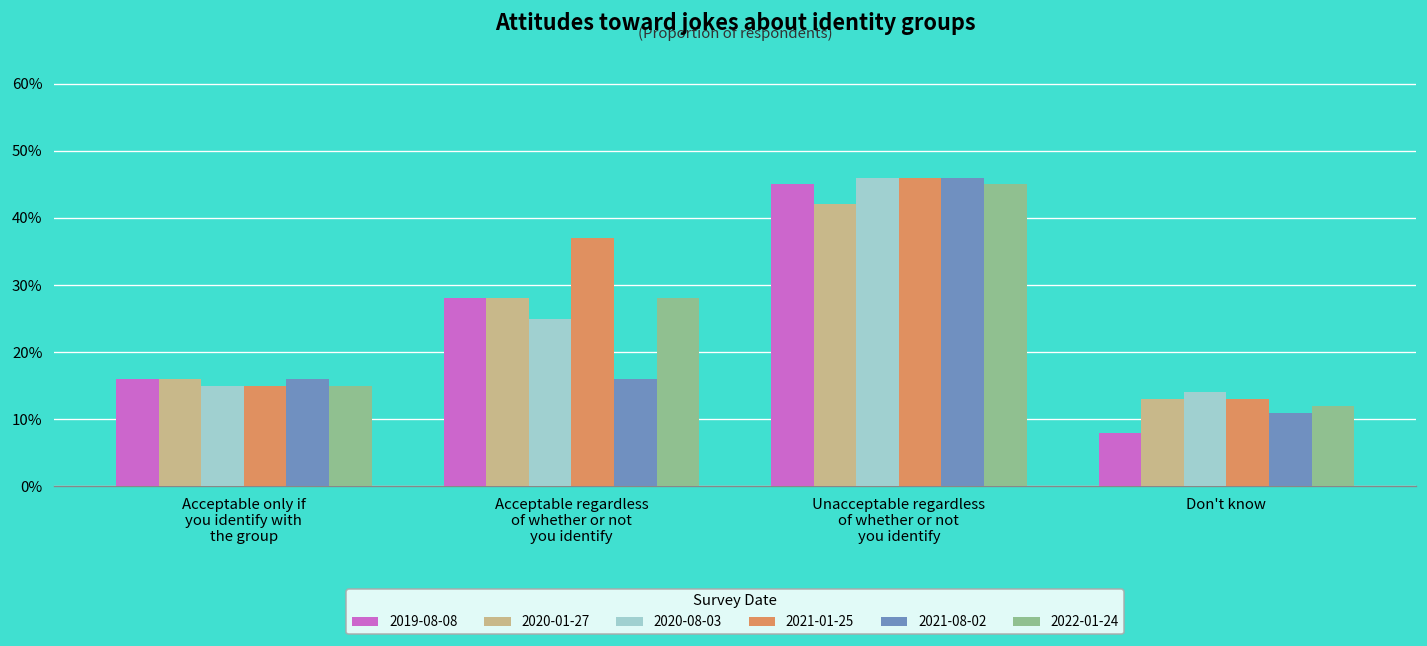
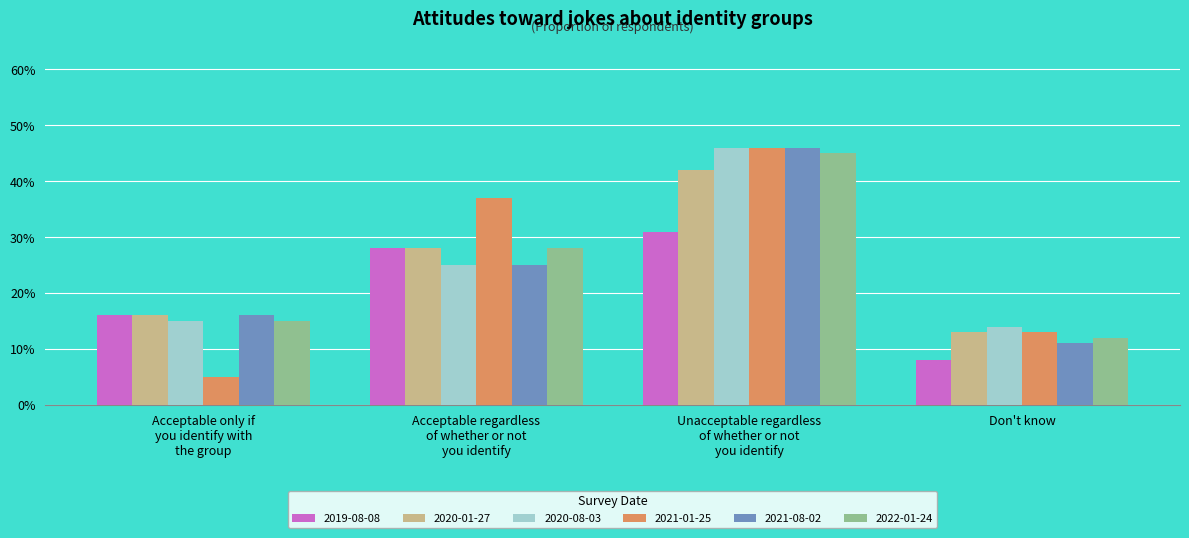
2021-01-25, Acceptable only if you identify with the group: 15% -> 5%
2021-08-02, Acceptable regardless of whether or not you identify: 16% -> 25%
2019-08-08, Unacceptable regardless of whether or not you identify: 45% -> 31%
